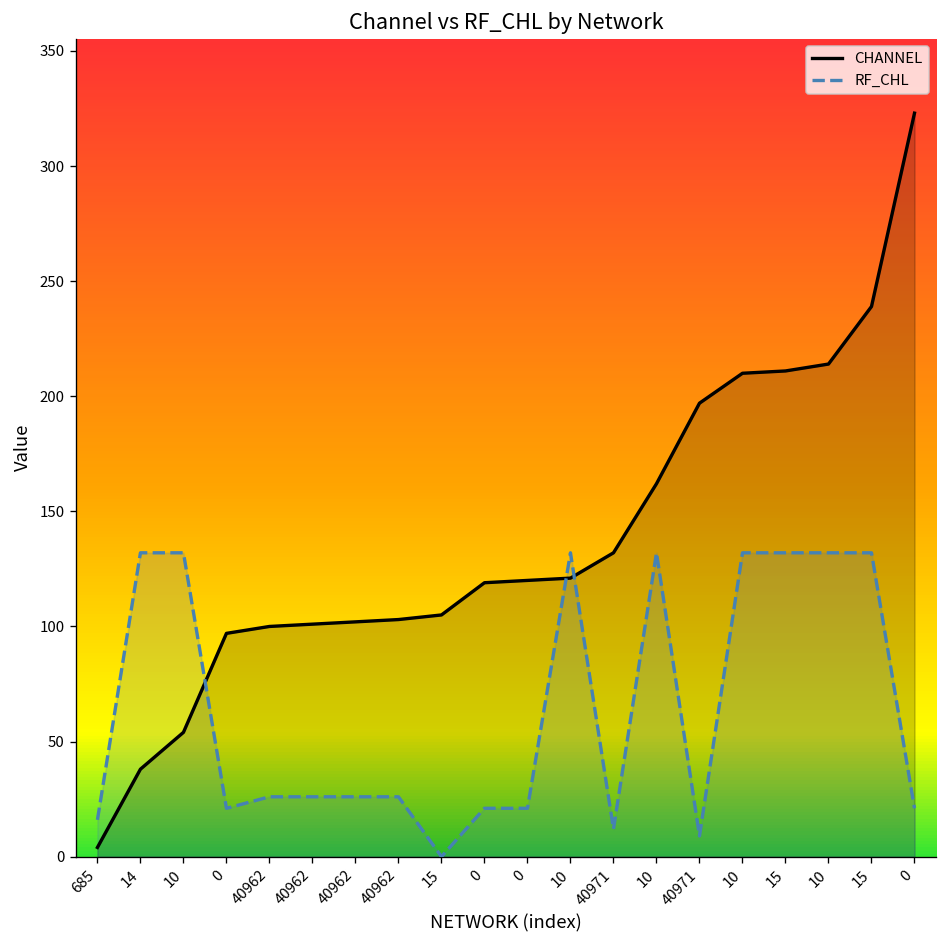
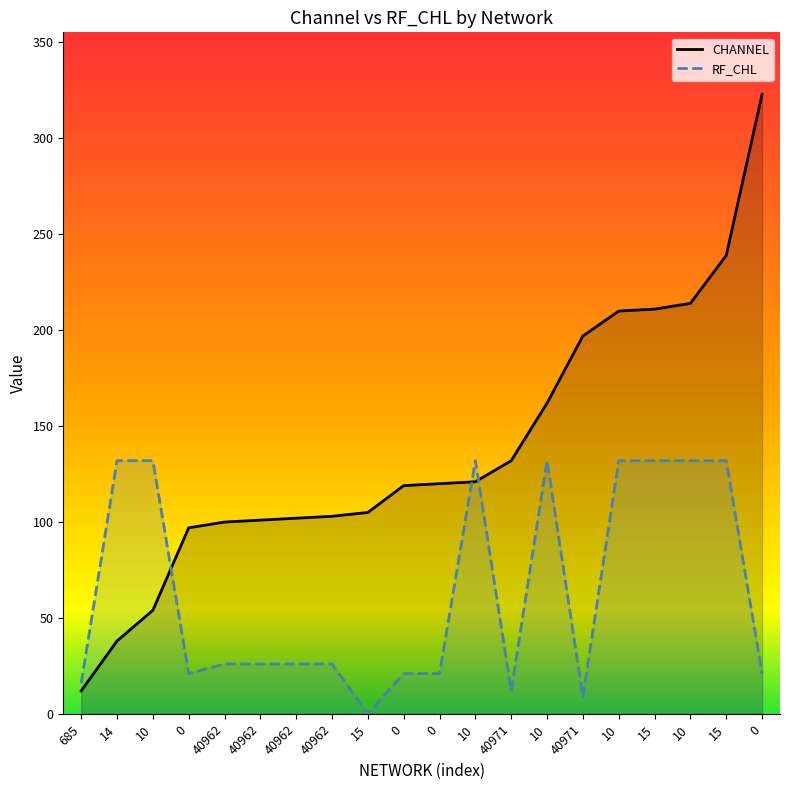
CHANNEL, 685: 4 -> 12
